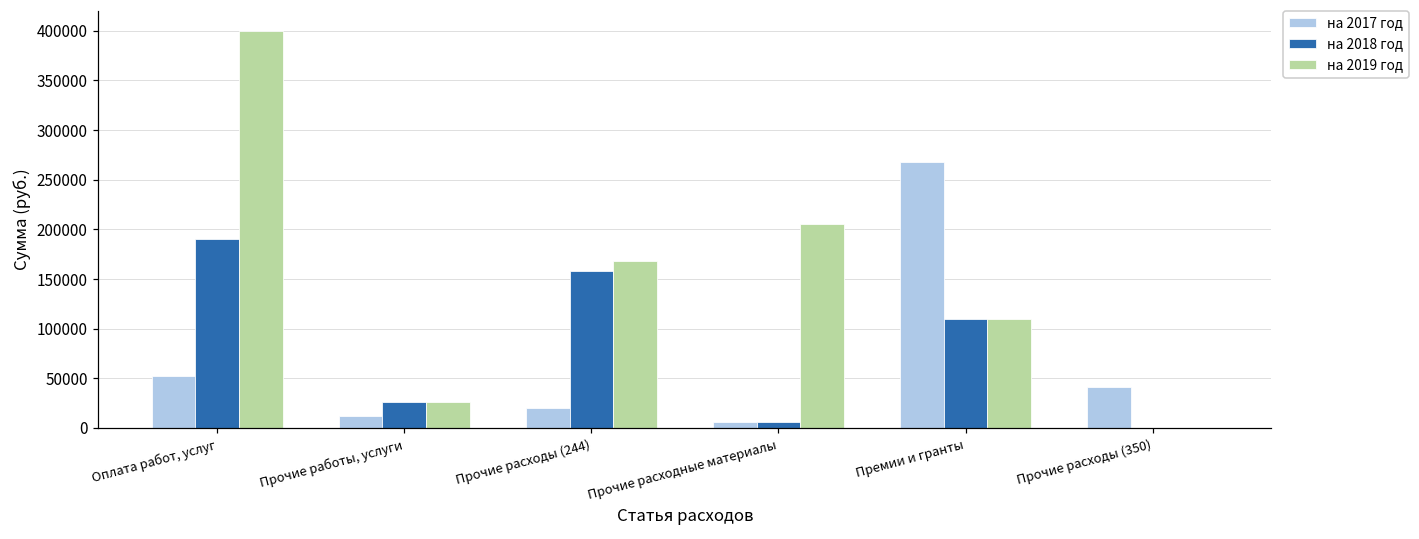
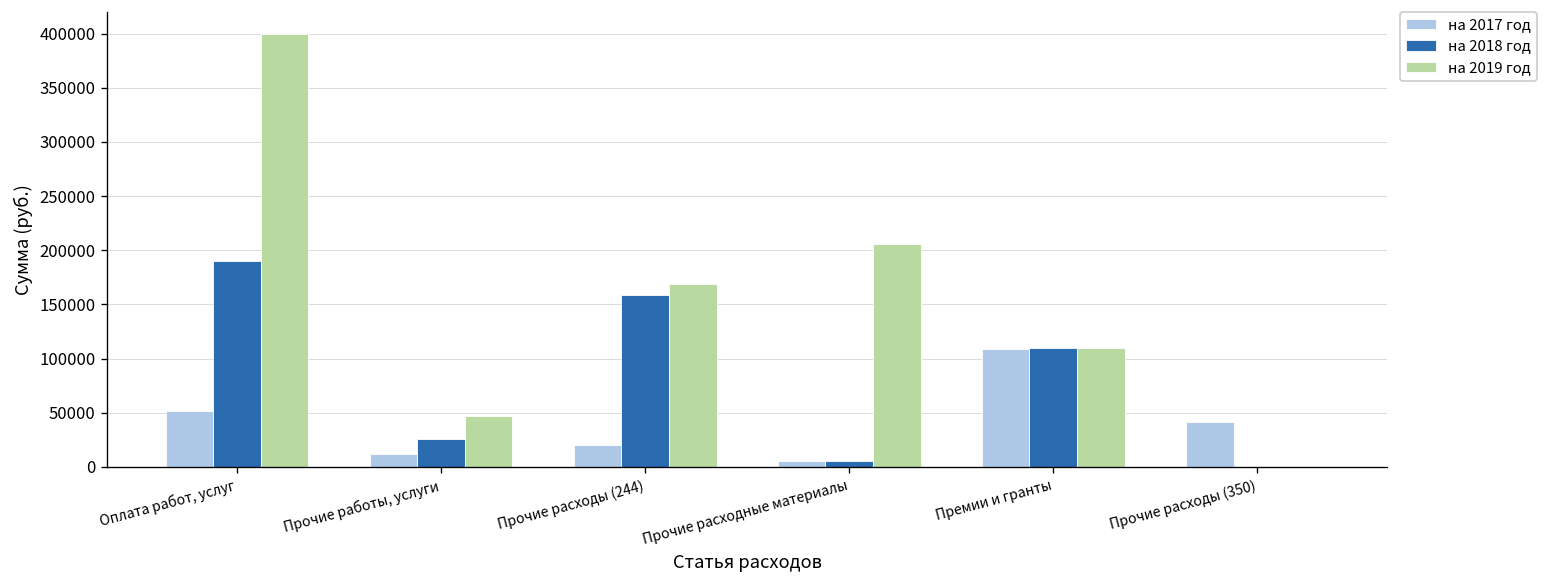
на 2019 год, Прочие работы, услуги: 30000 -> 50000
на 2017 год, Премии и гранты: 270000 -> 110000
